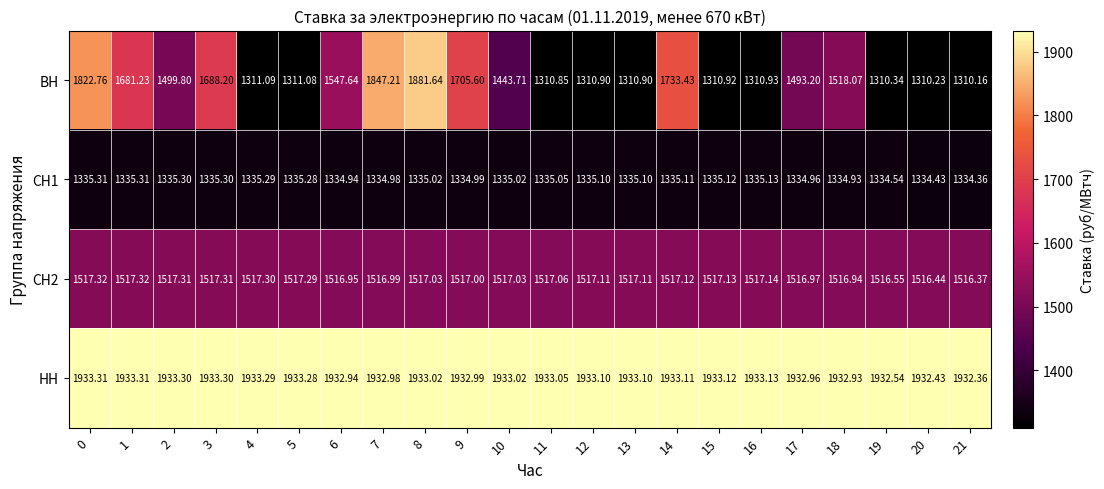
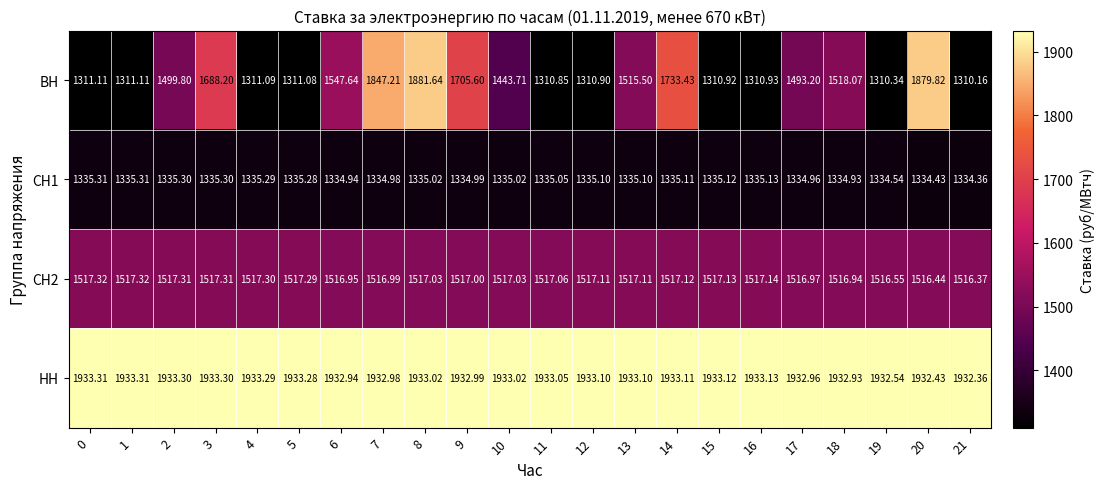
ВН, 0: 1822.76 -> 1311.11
ВН, 1: 1681.23 -> 1311.11
ВН, 13: 1310.90 -> 1515.50
ВН, 20: 1310.23 -> 1879.82
